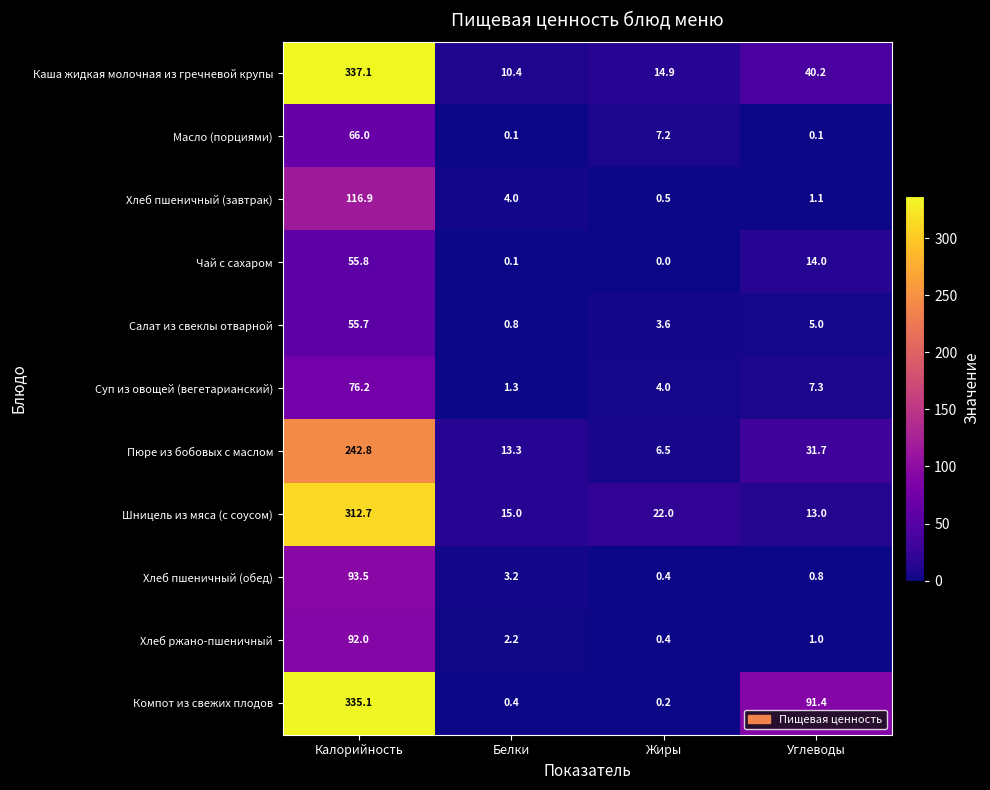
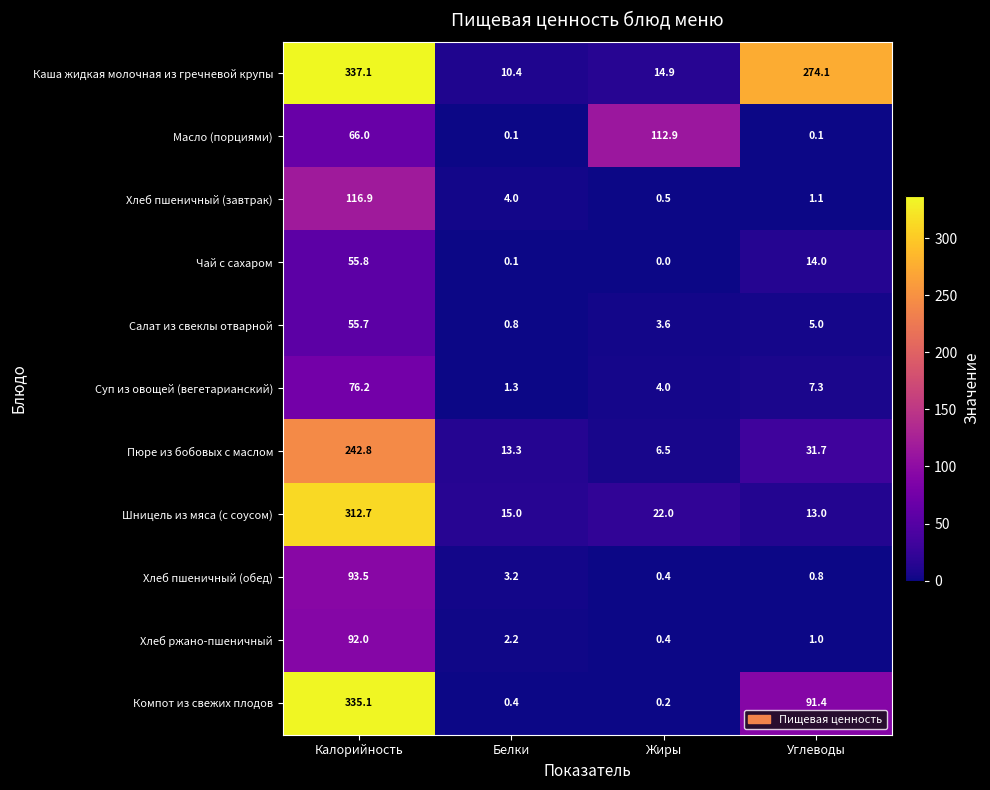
Каша жидкая молочная из гречневой крупы, Углеводы: 40.2 -> 274.1
Масло (порциями), Жиры: 7.2 -> 112.9
